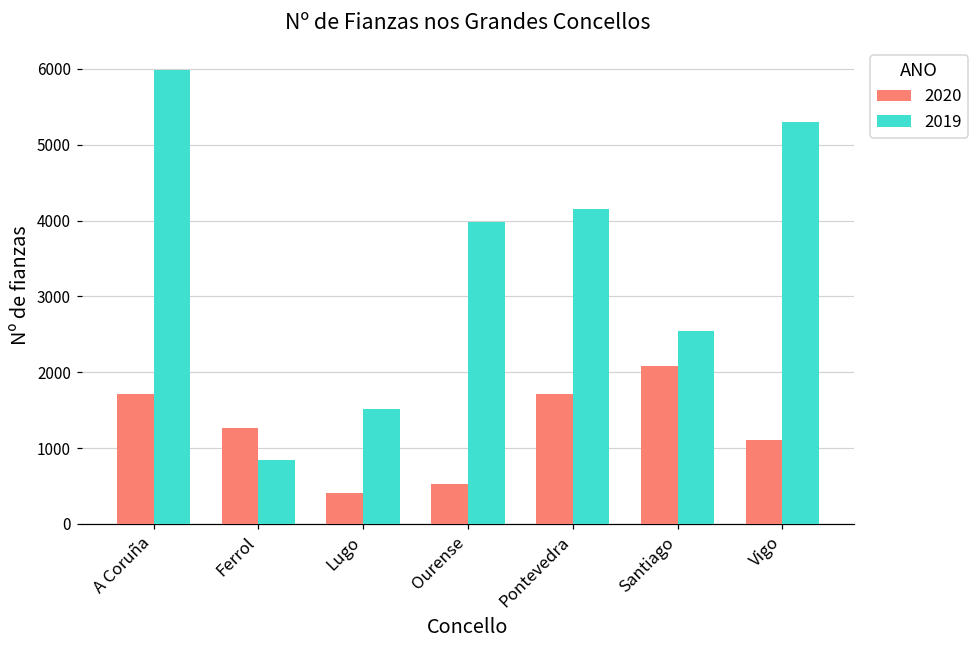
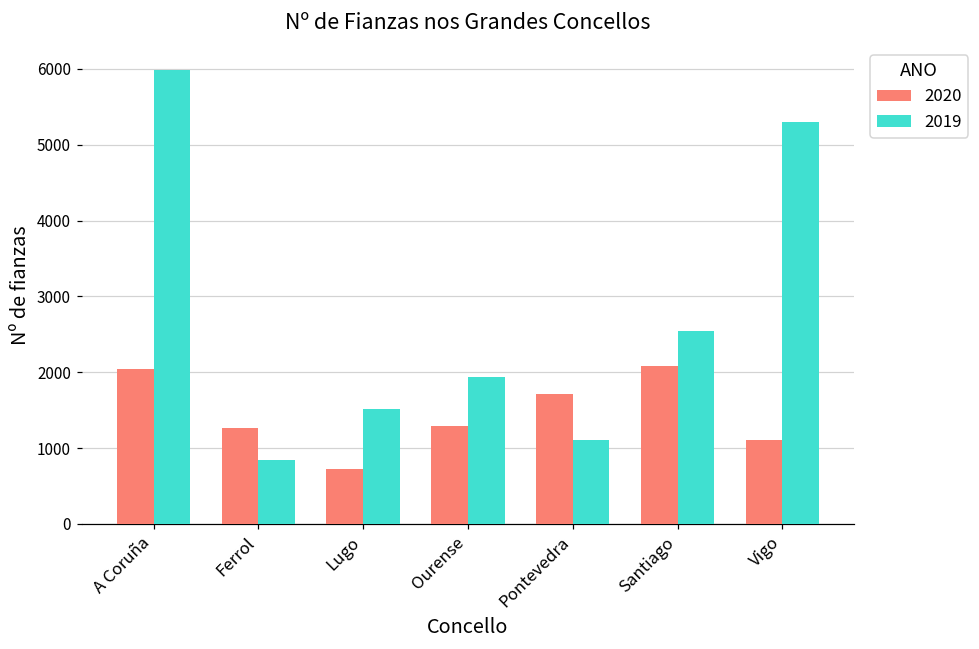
2020, A Coruña: 1700 -> 2000
2020, Lugo: 400 -> 700
2020, Ourense: 500 -> 1300
2019, Ourense: 4000 -> 1900
2019, Pontevedra: 4200 -> 1100
